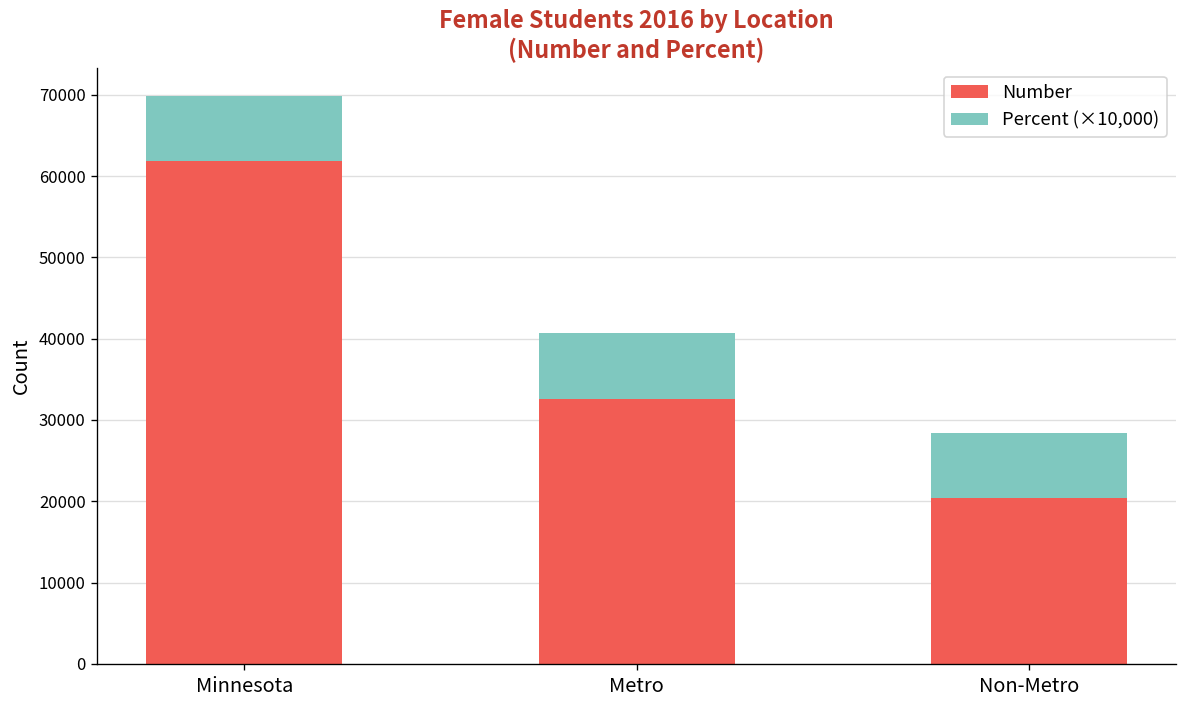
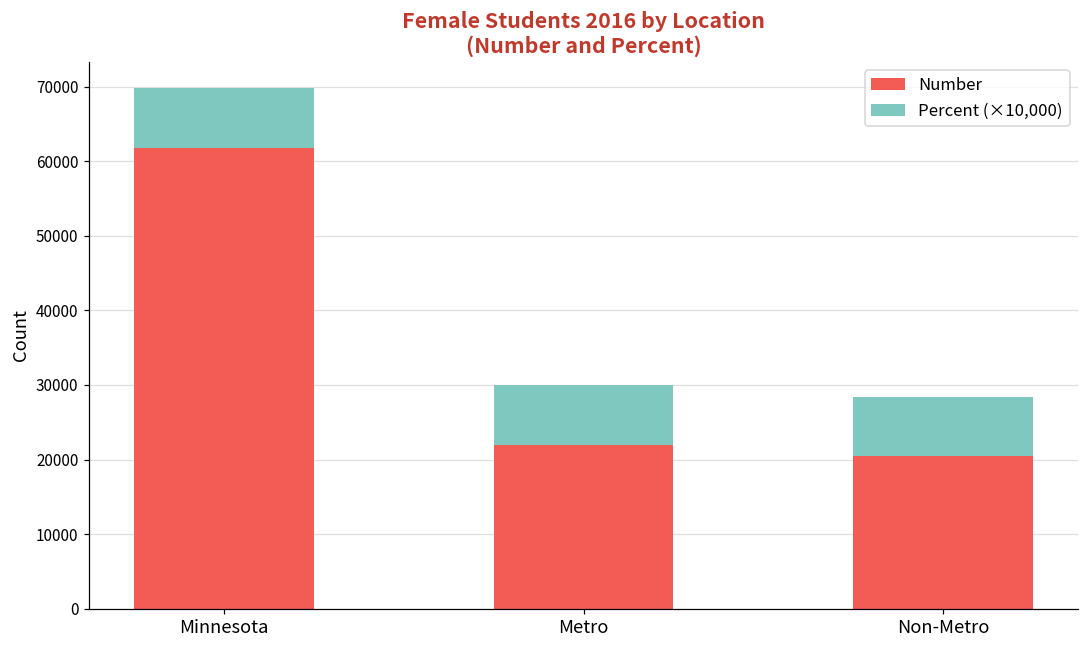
Number, Metro: 33000 -> 22000
